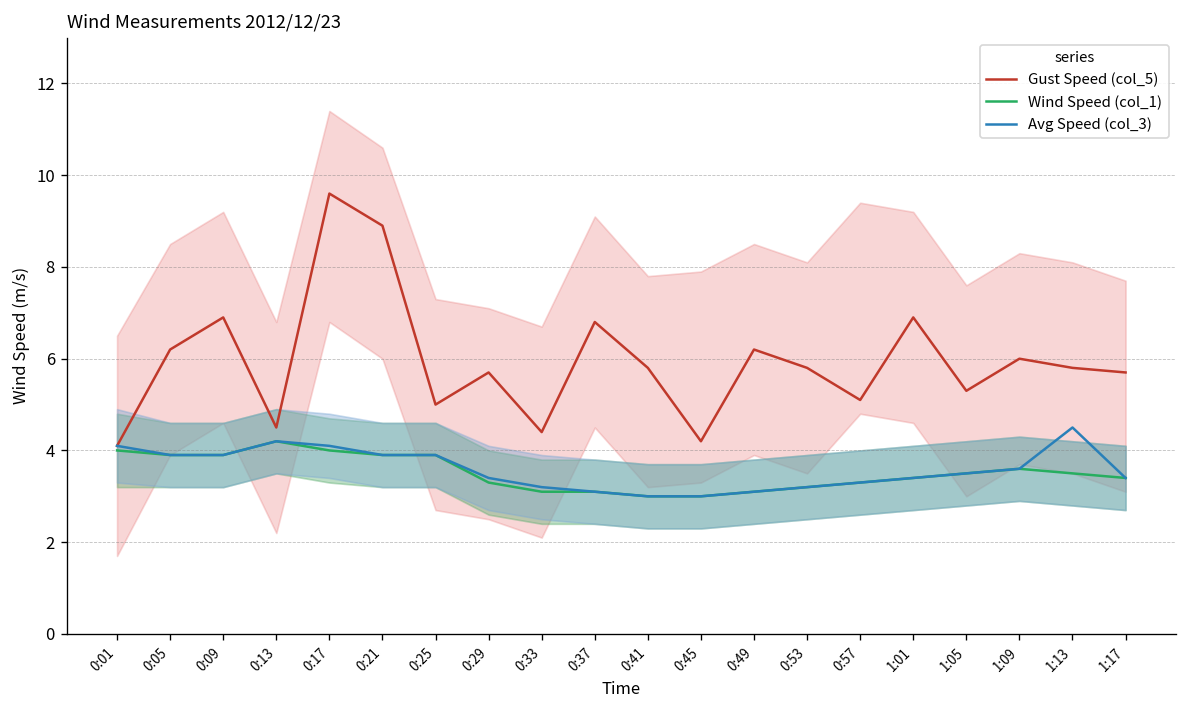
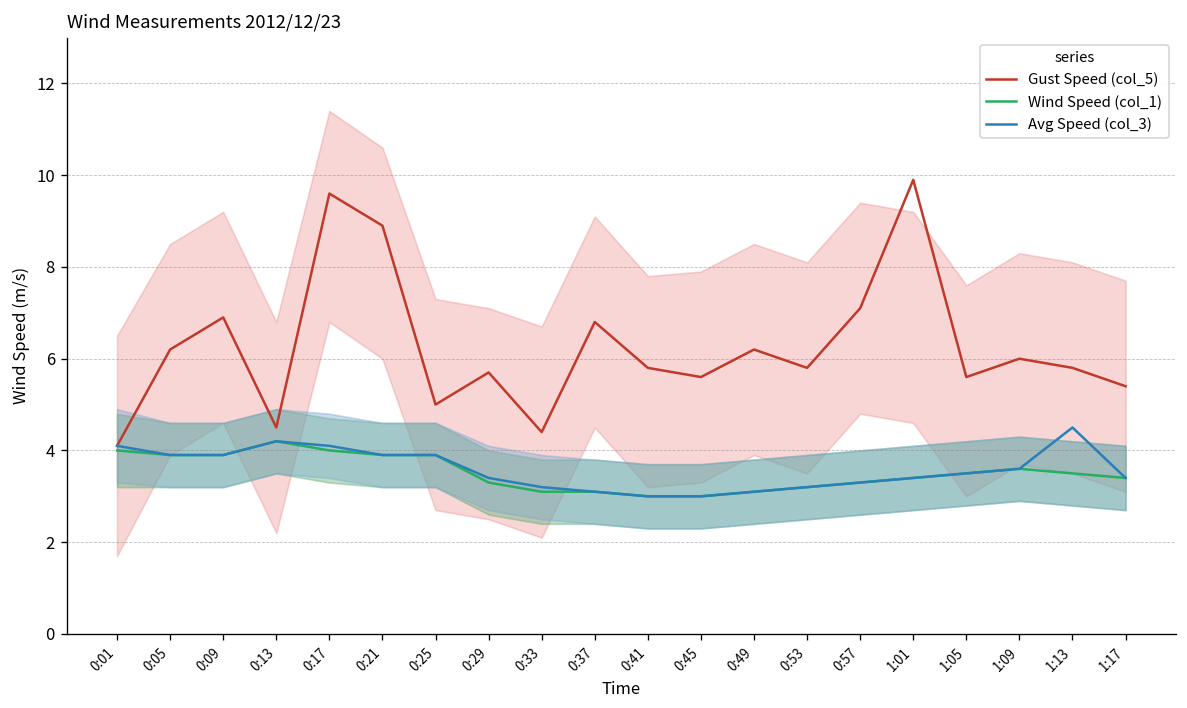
Gust Speed (col_5), 0:45: 4.2 -> 5.6
Gust Speed (col_5), 0:57: 5.1 -> 7.1
Gust Speed (col_5), 1:01: 6.9 -> 9.9
Gust Speed (col_5), 1:05: 5.3 -> 5.6
Gust Speed (col_5), 1:17: 5.7 -> 5.4
